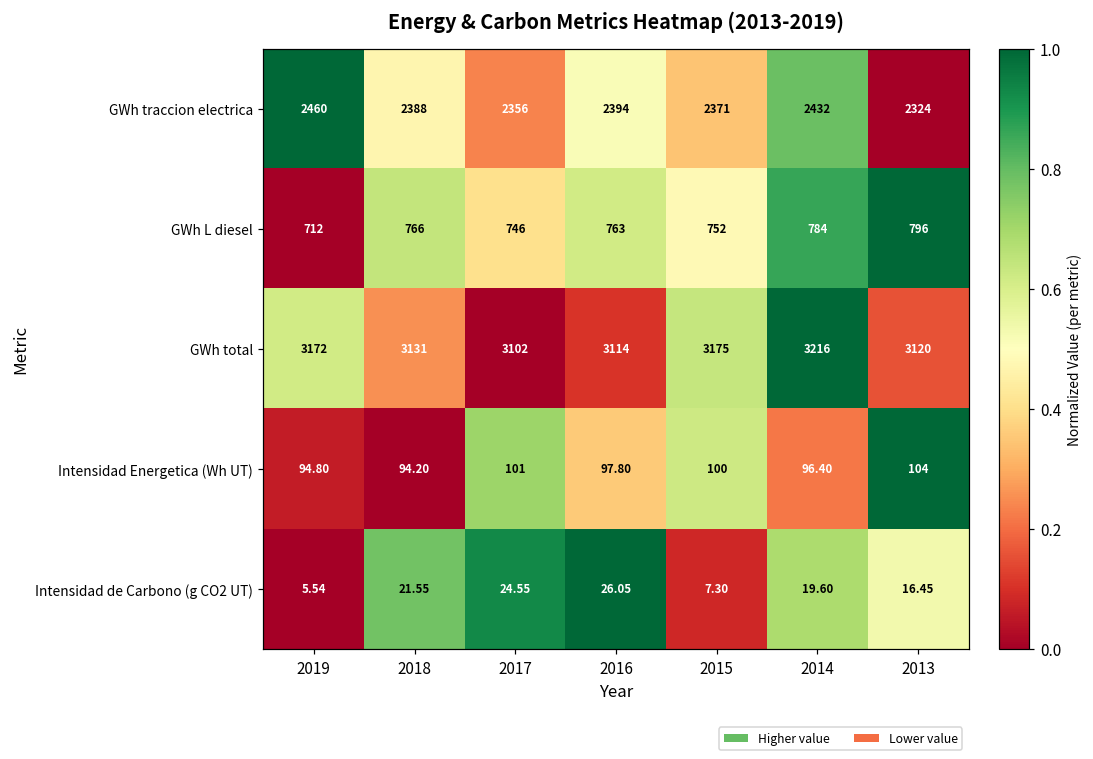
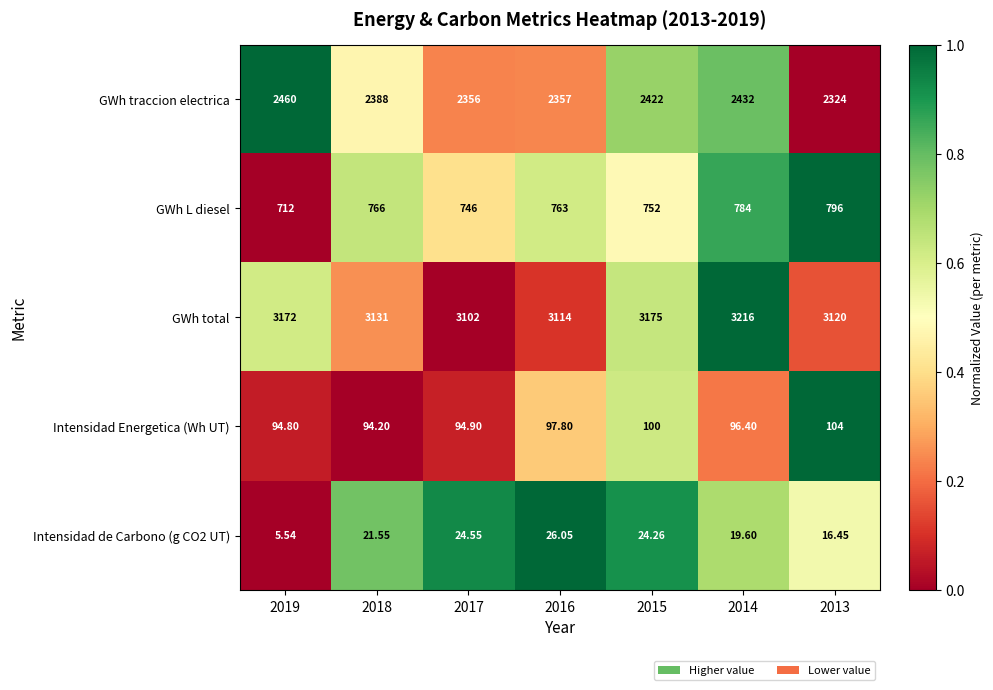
GWh traccion electrica, 2016: 2394 -> 2357
GWh traccion electrica, 2015: 2371 -> 2422
Intensidad Energetica (Wh UT), 2017: 101 -> 94.90
Intensidad de Carbono (g CO2 UT), 2015: 7.30 -> 24.26
